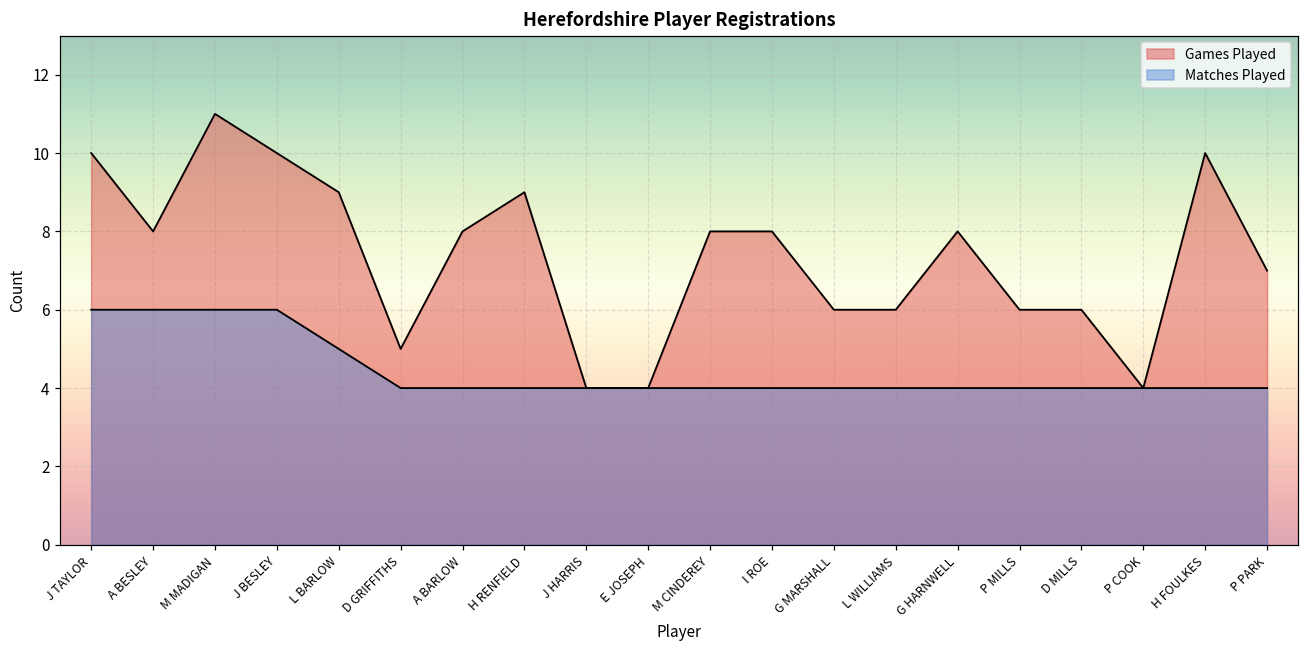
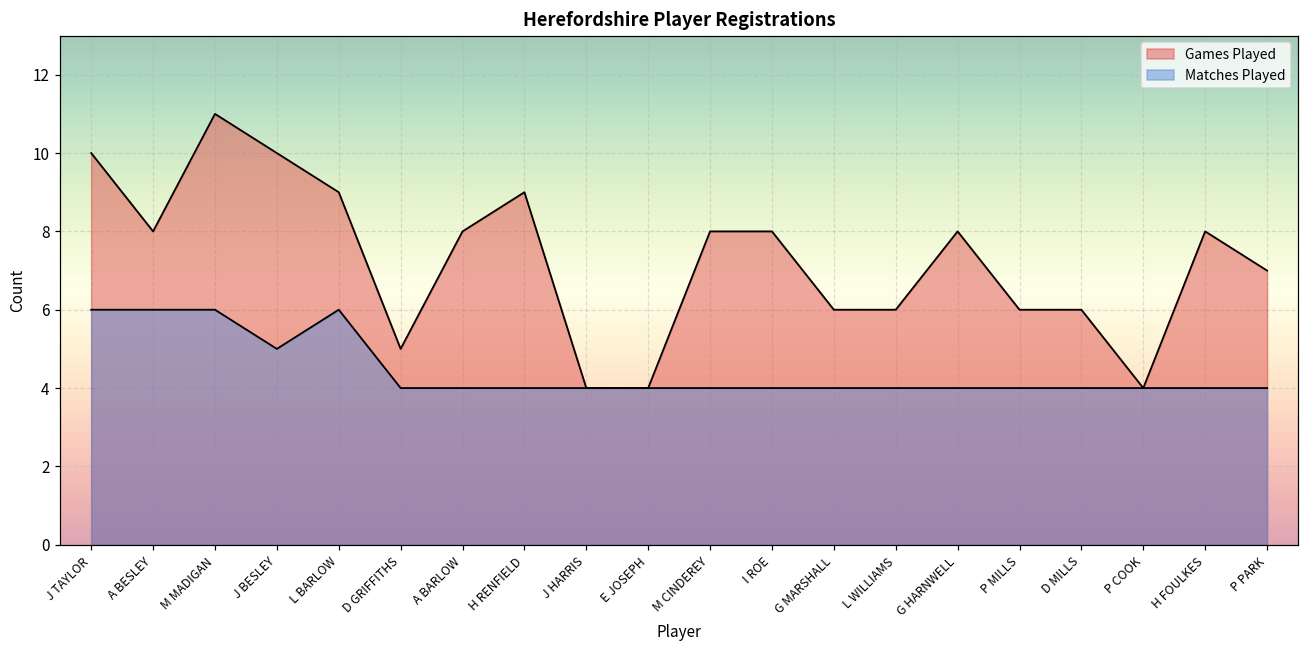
Matches Played, J BESLEY: 6 -> 5
Matches Played, L BARLOW: 5 -> 6
Games Played, H FOULKES: 10 -> 8
